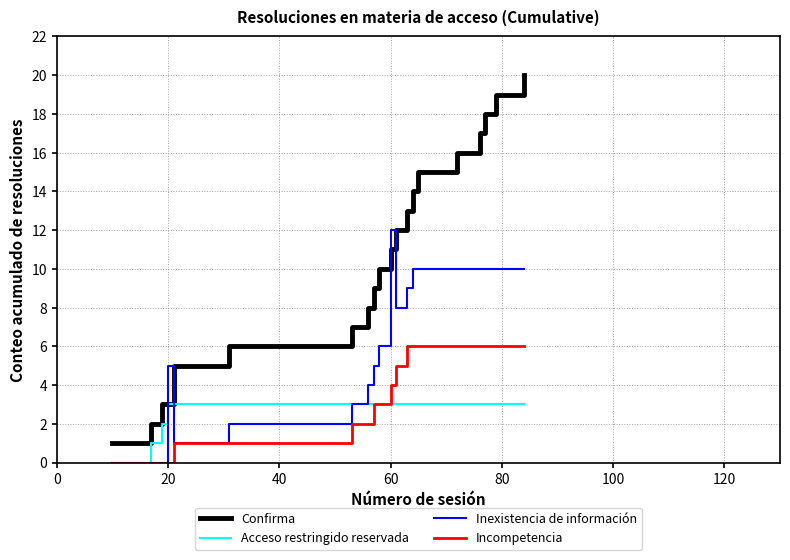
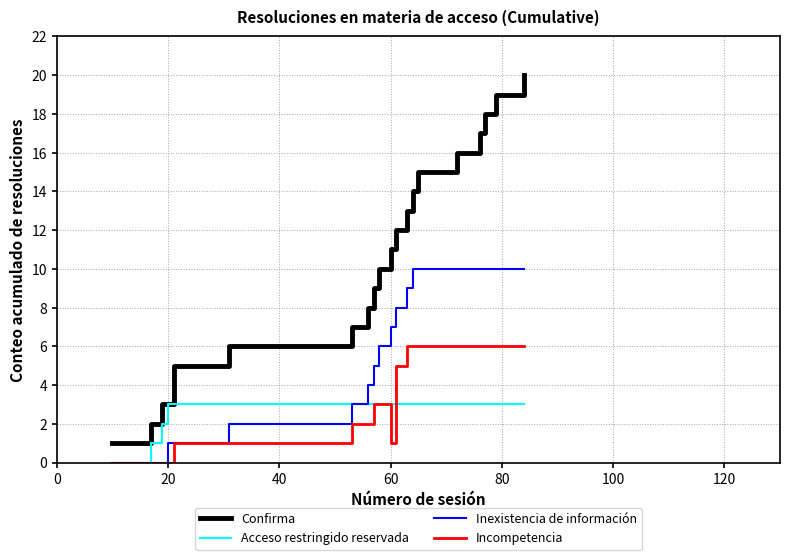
Inexistencia de información, 20: 5 -> 1
Inexistencia de información, 60: 12 -> 7
Incompetencia, 60: 4 -> 1
